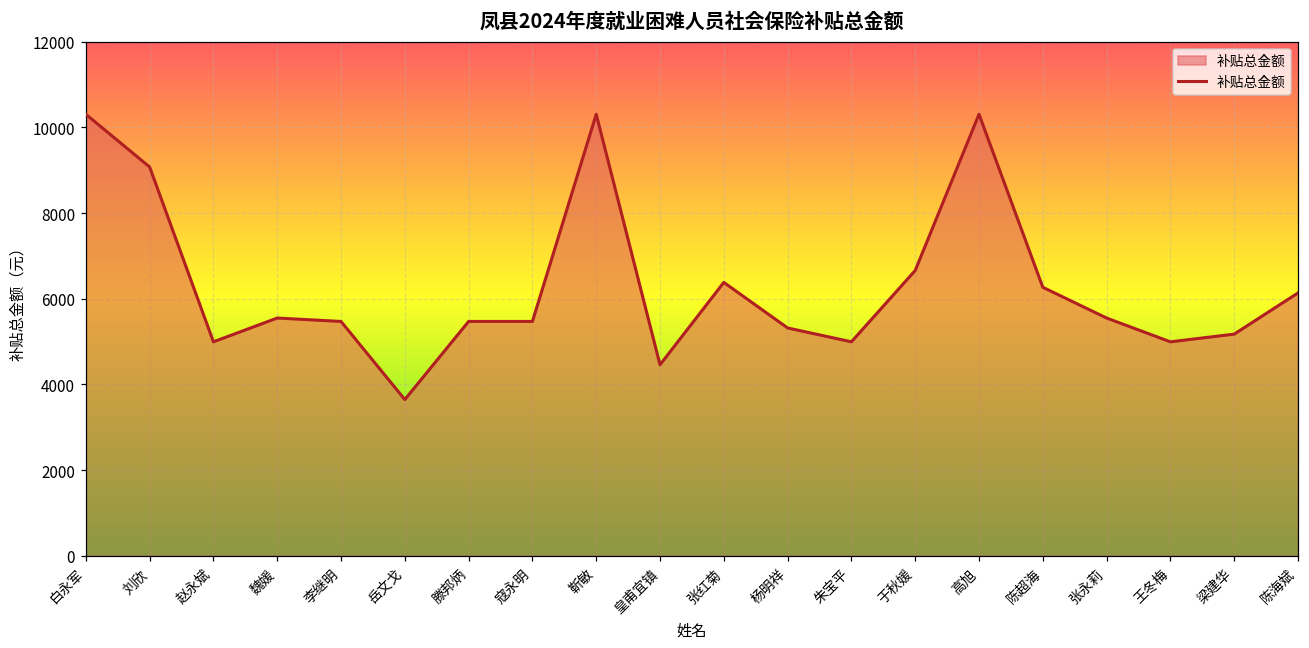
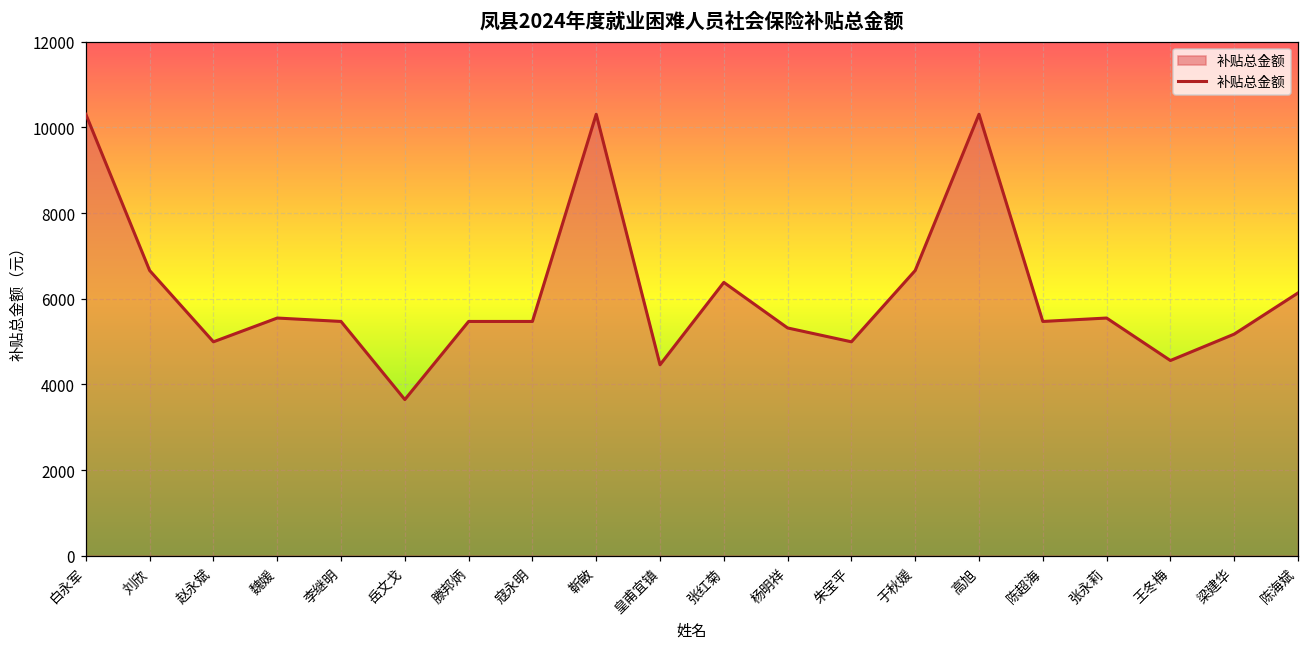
刘欣: 9100 -> 6700
陈超海: 6300 -> 5500
王冬梅: 5000 -> 4600
